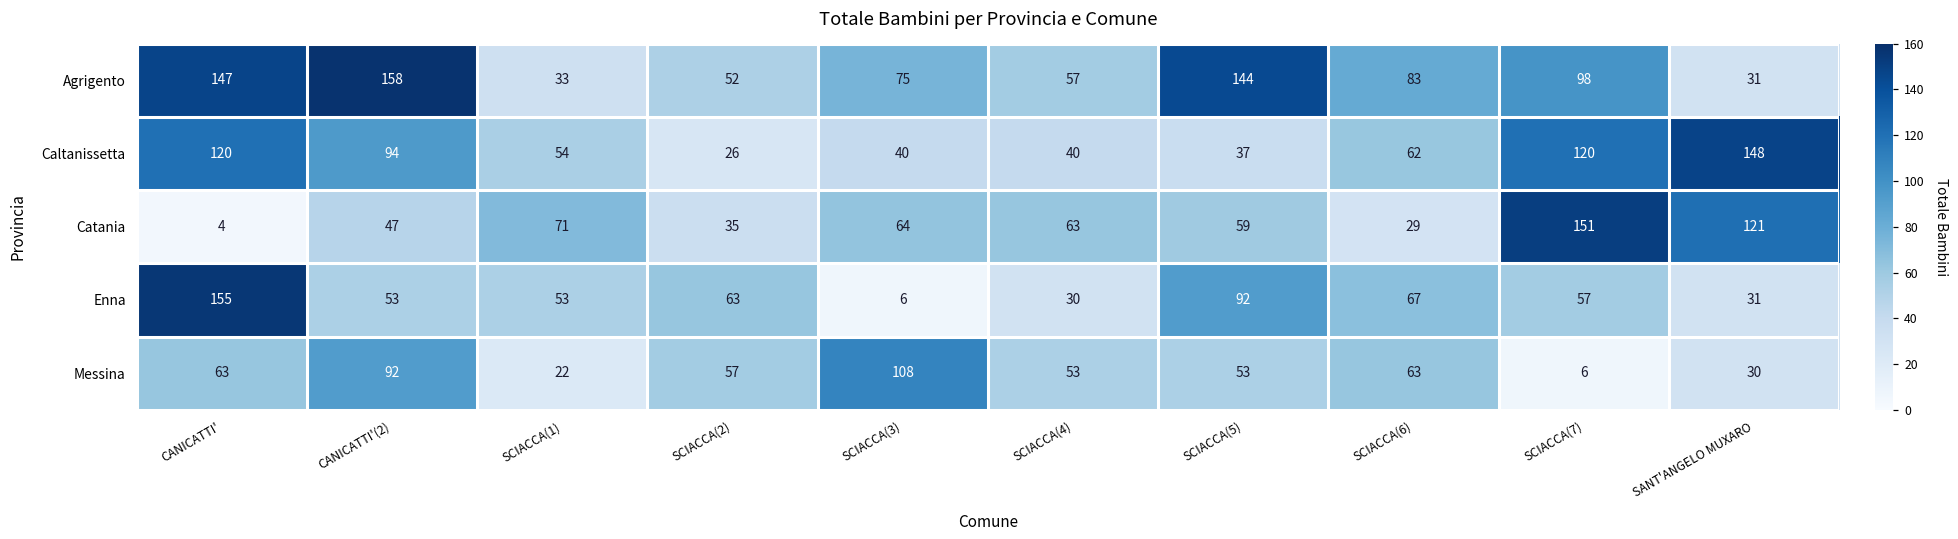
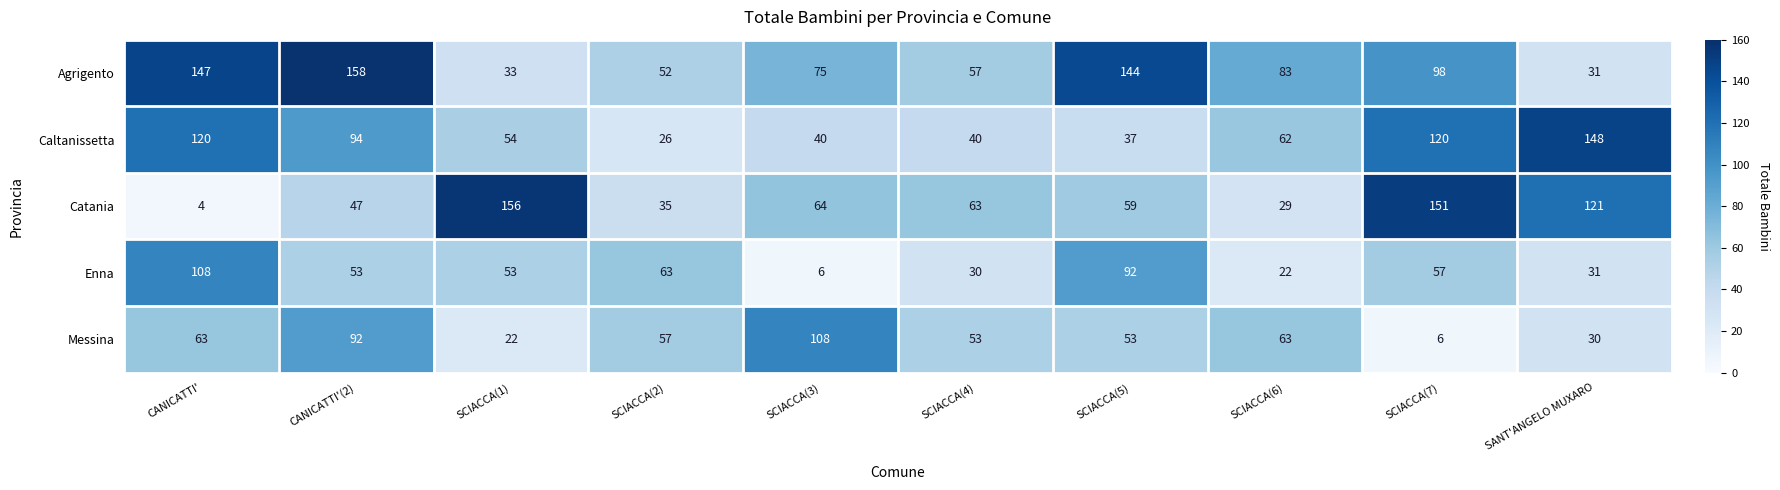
Catania, SCIACCA(1): 71 -> 156
Enna, CANICATTI': 155 -> 108
Enna, SCIACCA(6): 67 -> 22
